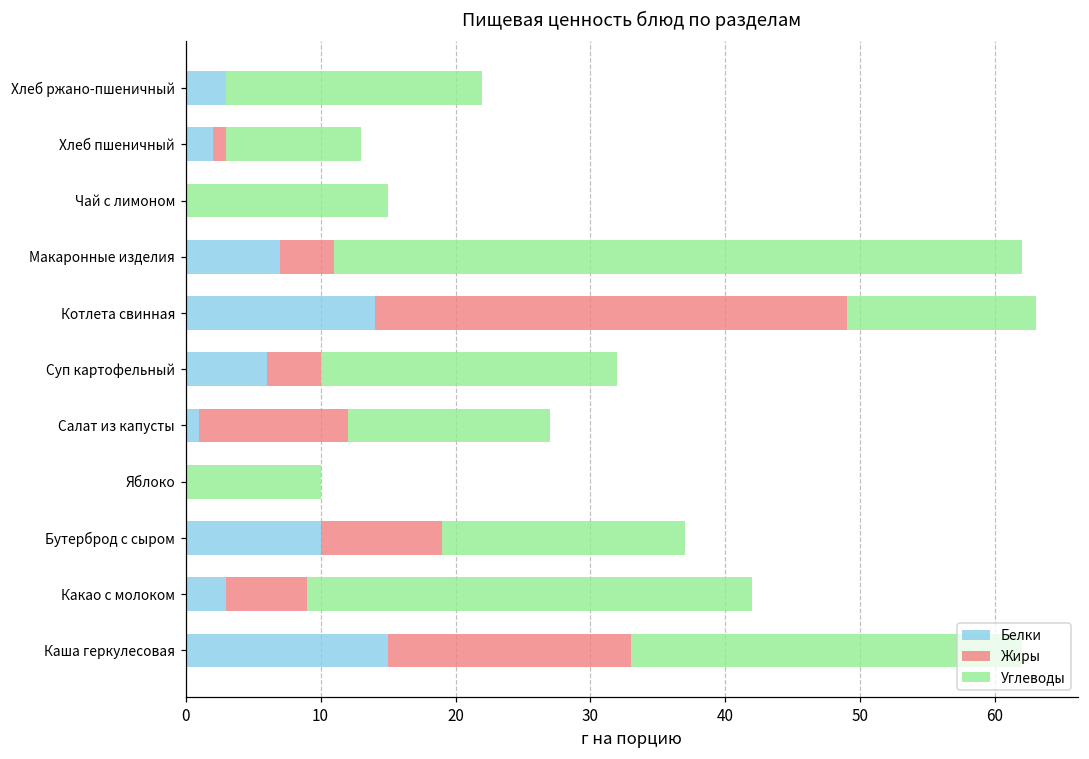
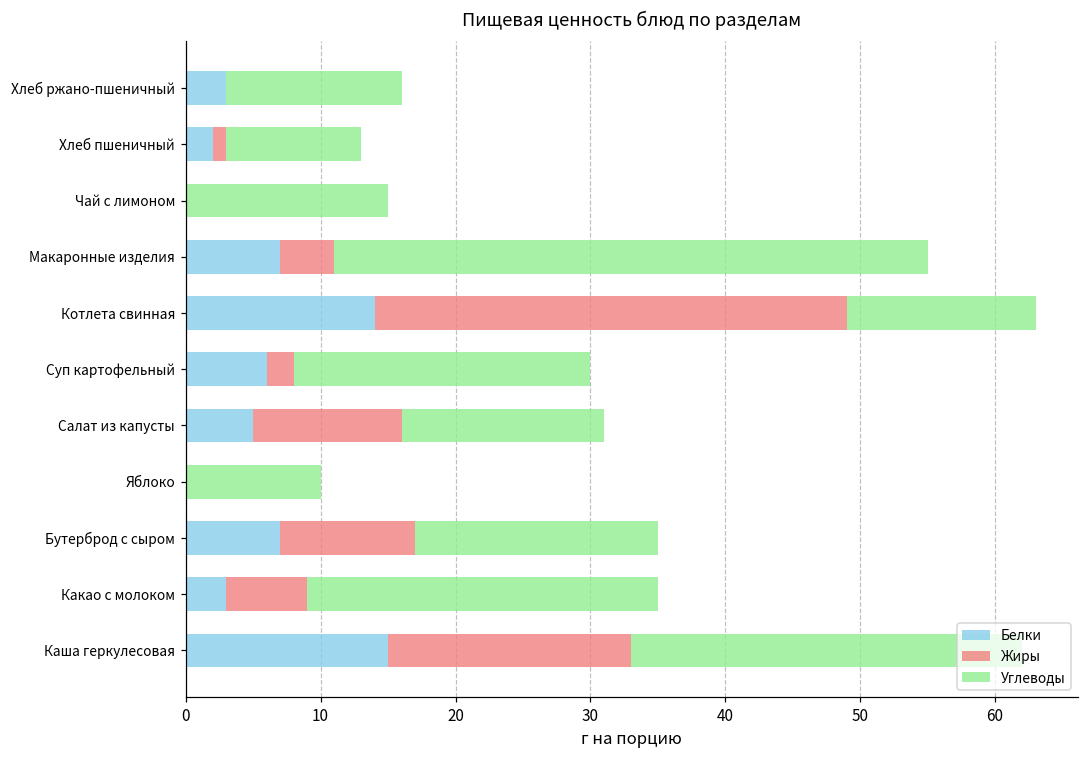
Углеводы, Хлеб ржано-пшеничный: 19 -> 13
Углеводы, Макаронные изделия: 51 -> 44
Жиры, Суп картофельный: 4 -> 2
Белки, Салат из капусты: 1 -> 5
Белки, Бутерброд с сыром: 10 -> 7
Жиры, Бутерброд с сыром: 9 -> 10
Углеводы, Какао с молоком: 33 -> 26
